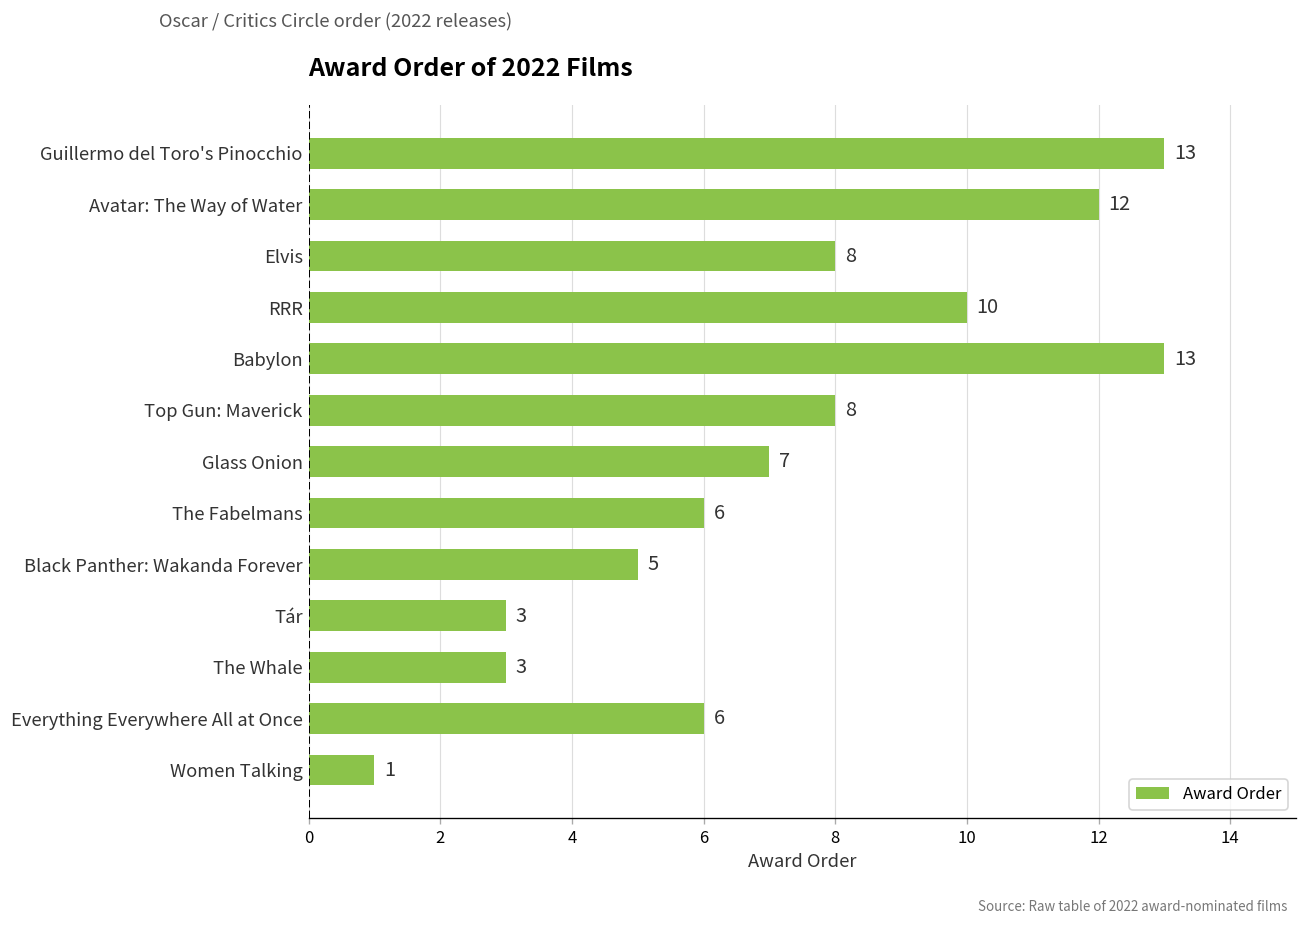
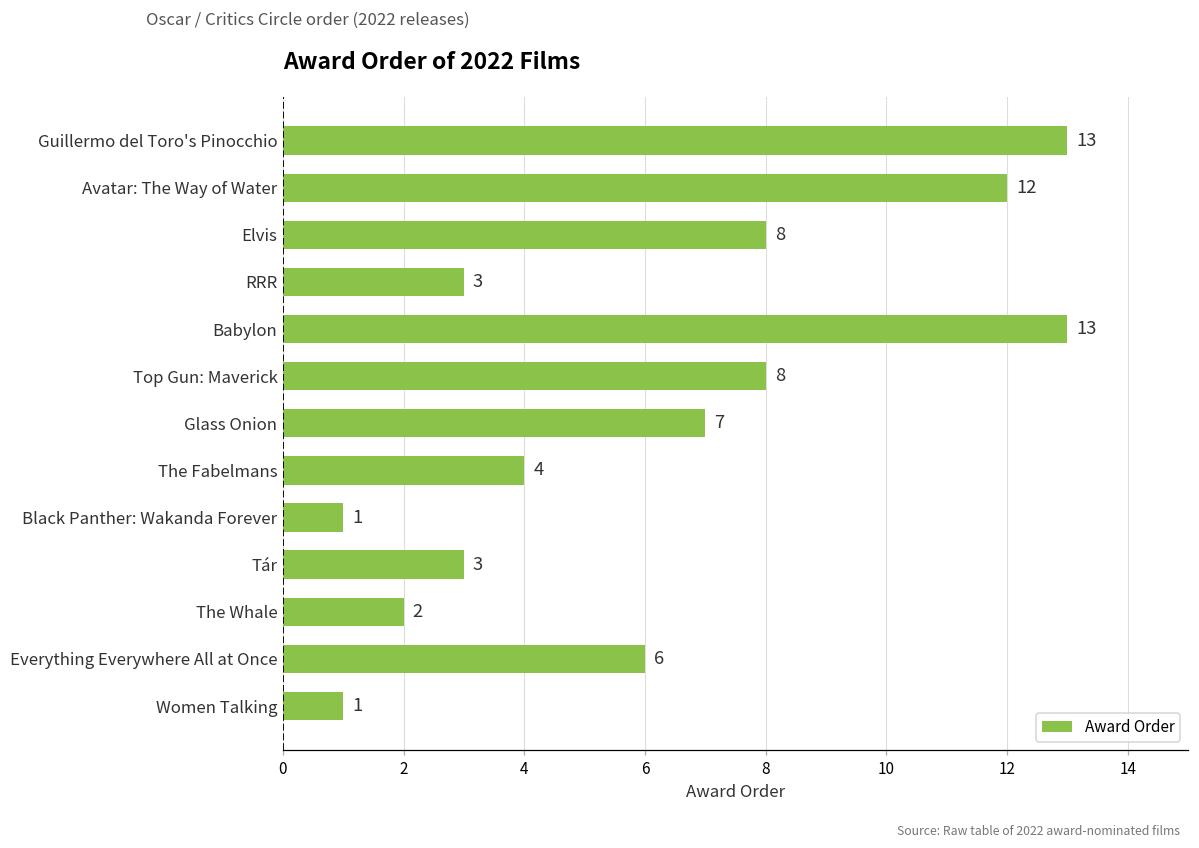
RRR: 10 -> 3
The Fabelmans: 6 -> 4
Black Panther: Wakanda Forever: 5 -> 1
The Whale: 3 -> 2
